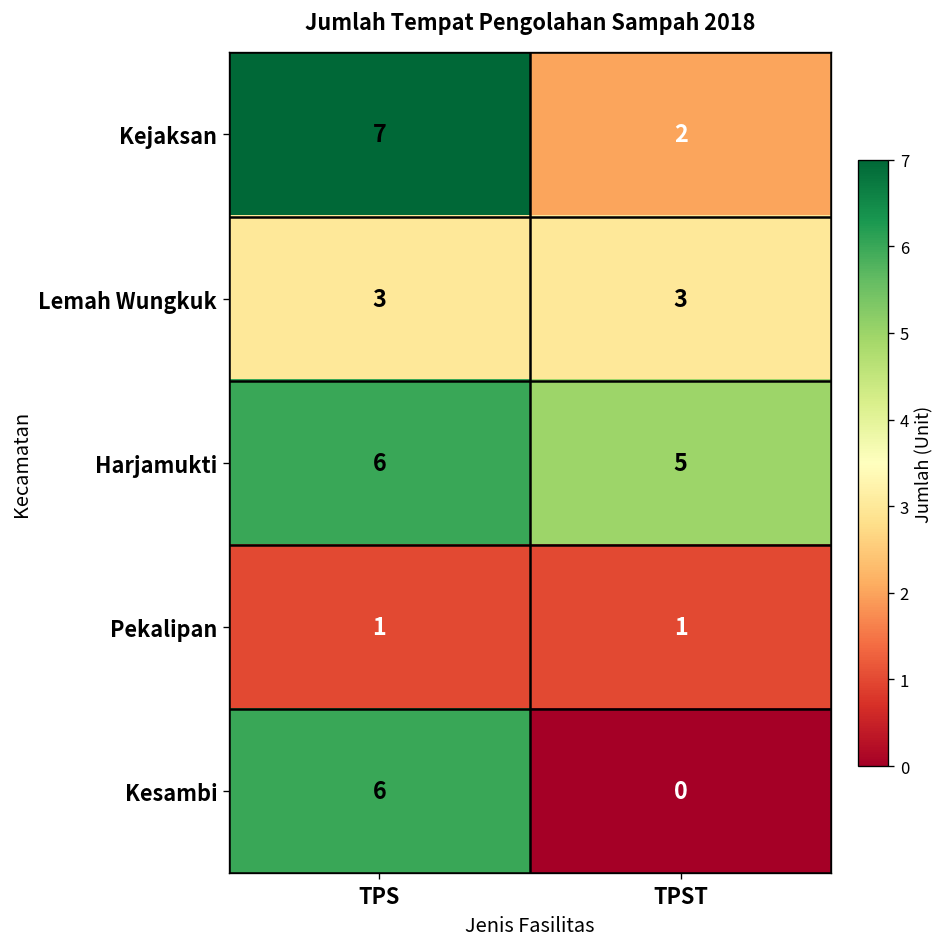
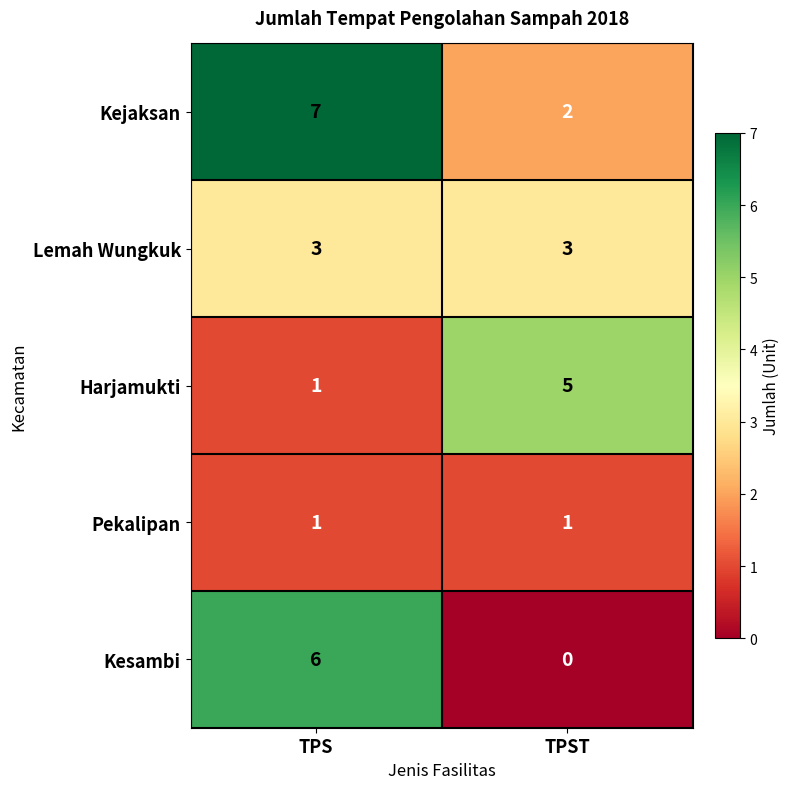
Harjamukti, TPS: 6 -> 1
